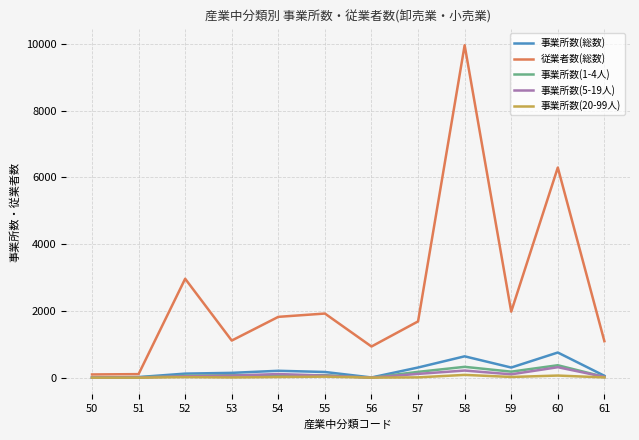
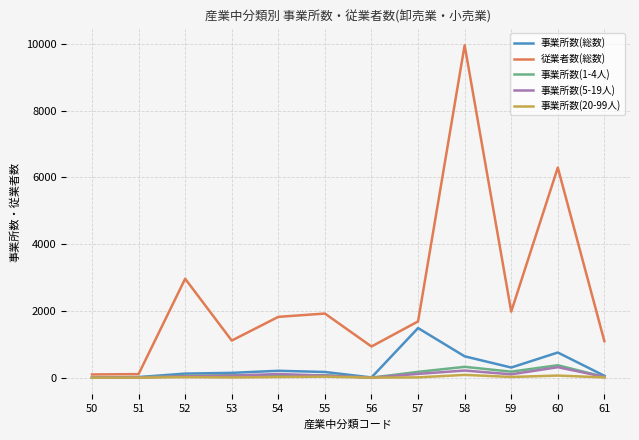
事業所数(総数), 57: 300 -> 1500
